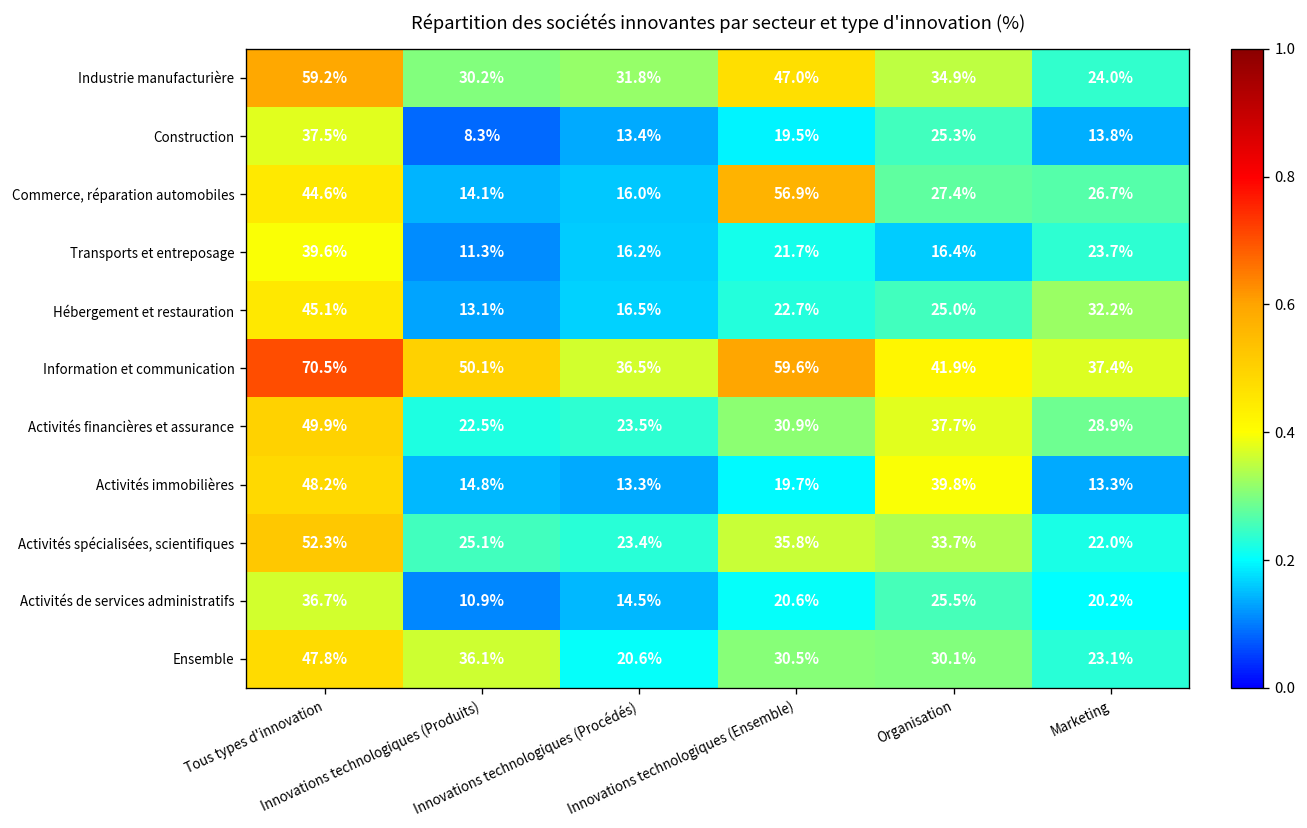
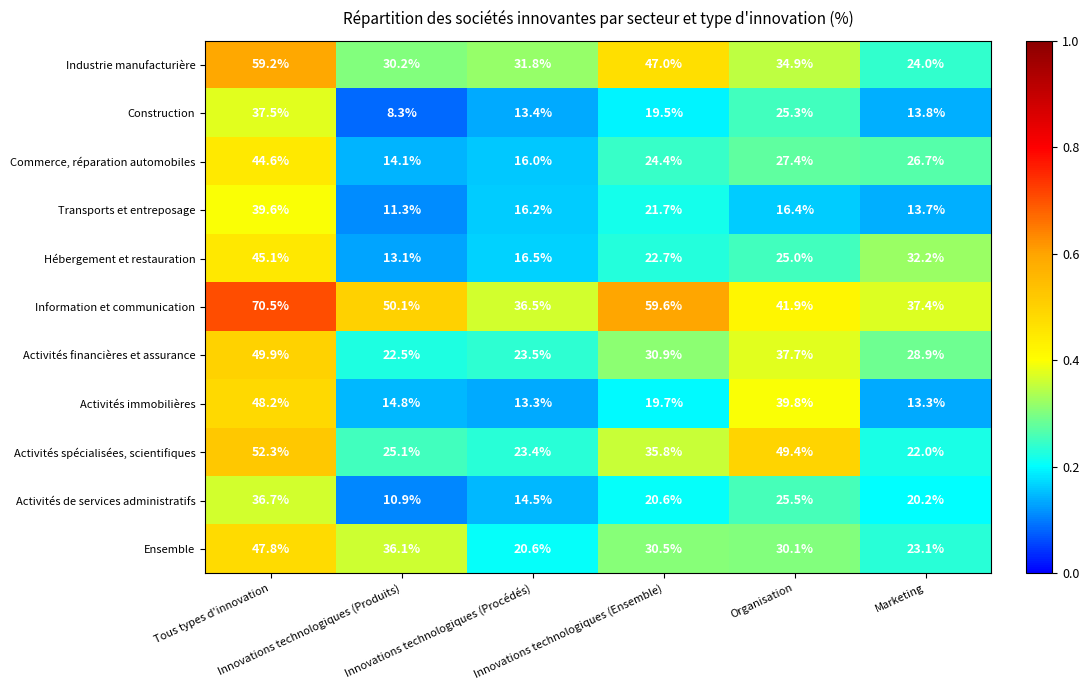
Commerce, réparation automobiles, Innovations technologiques (Ensemble): 56.9% -> 24.4%
Transports et entreposage, Marketing: 23.7% -> 13.7%
Activités spécialisées, scientifiques, Organisation: 33.7% -> 49.4%
